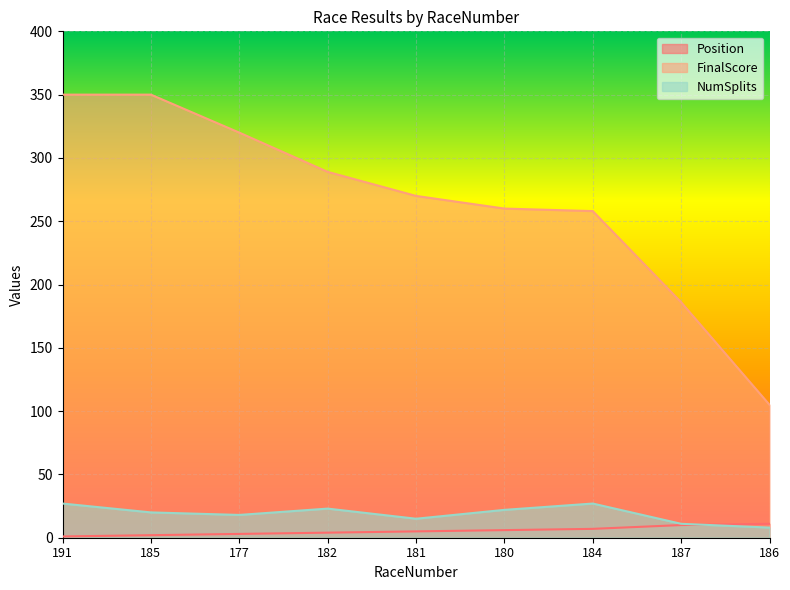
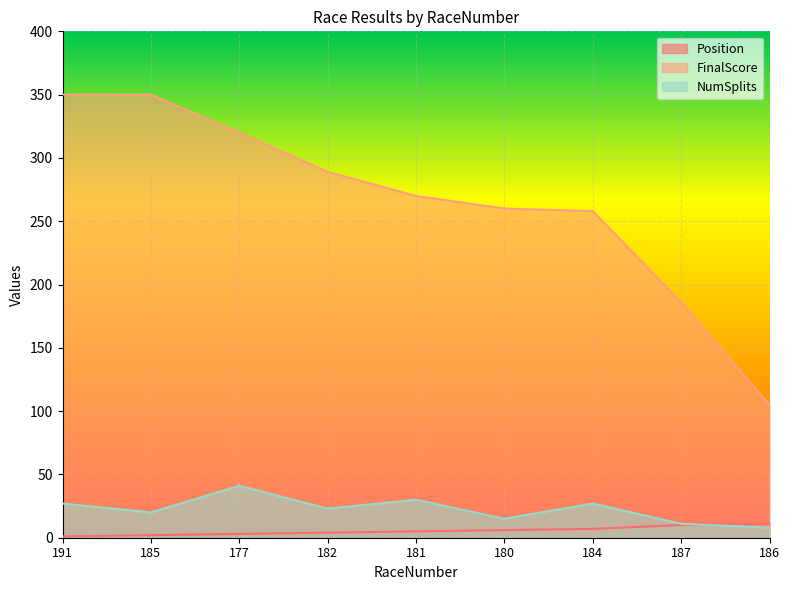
NumSplits, 177: 18 -> 41
NumSplits, 181: 15 -> 30
NumSplits, 180: 22 -> 15
